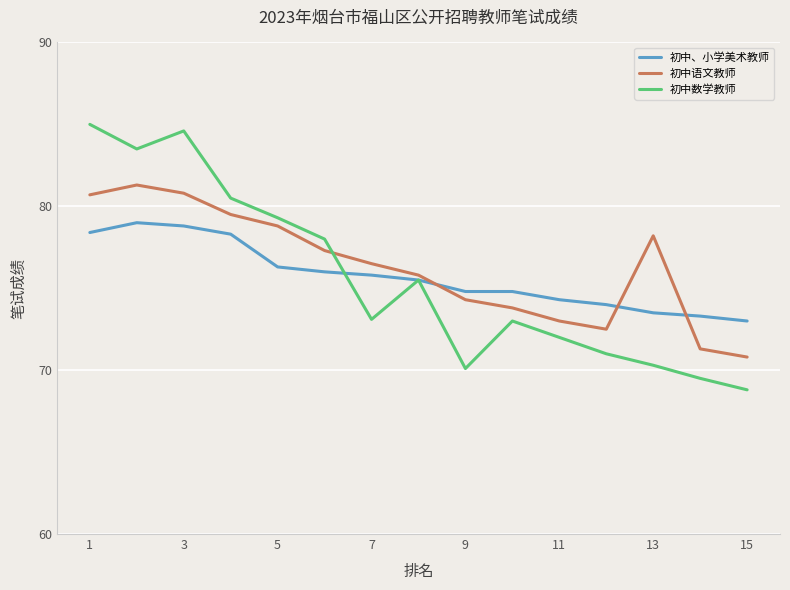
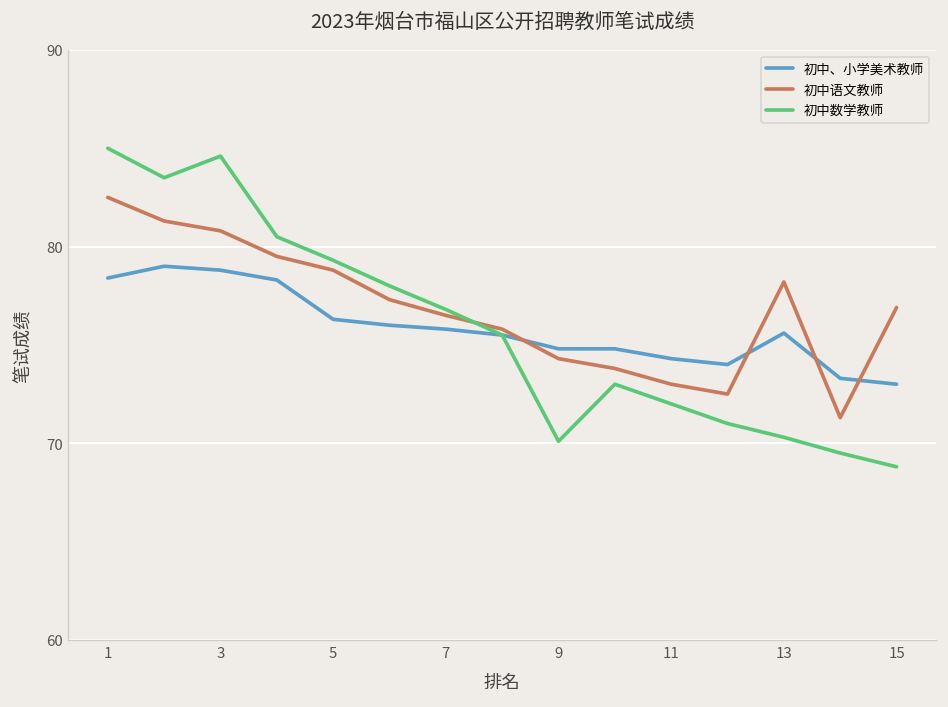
初中语文教师, 1: 80.7 -> 82.5
初中数学教师, 7: 73.1 -> 76.8
初中、小学美术教师, 13: 73.5 -> 75.6
初中语文教师, 15: 70.8 -> 76.9
